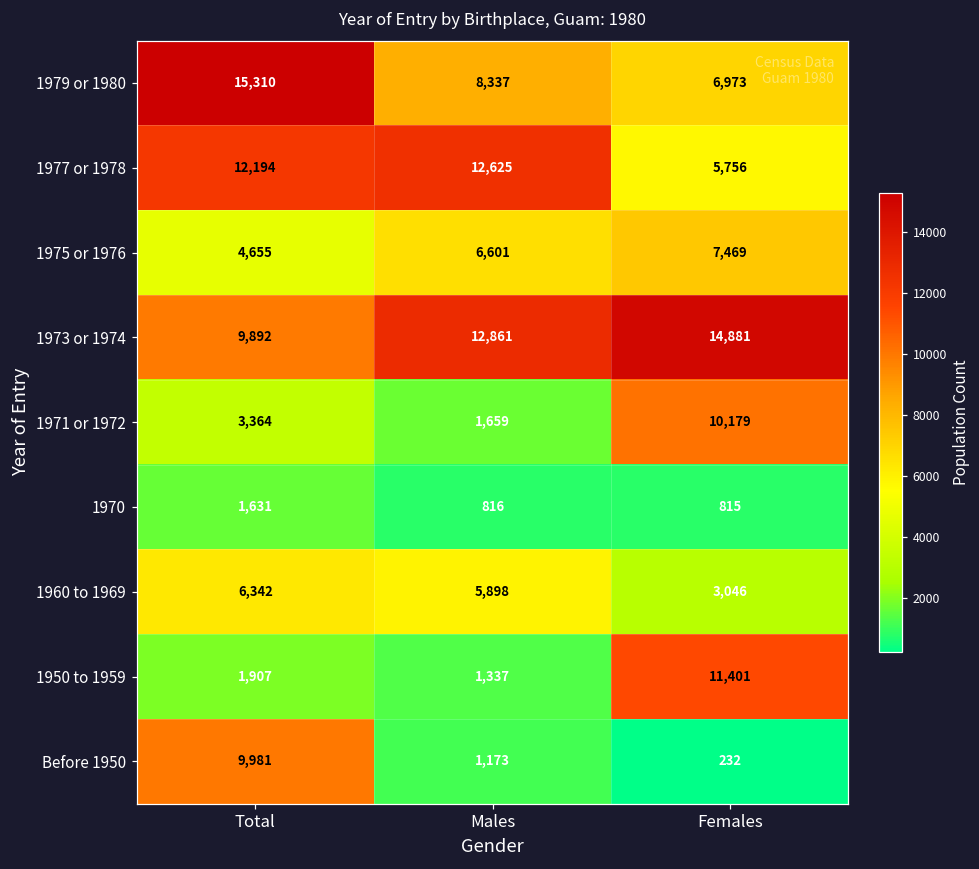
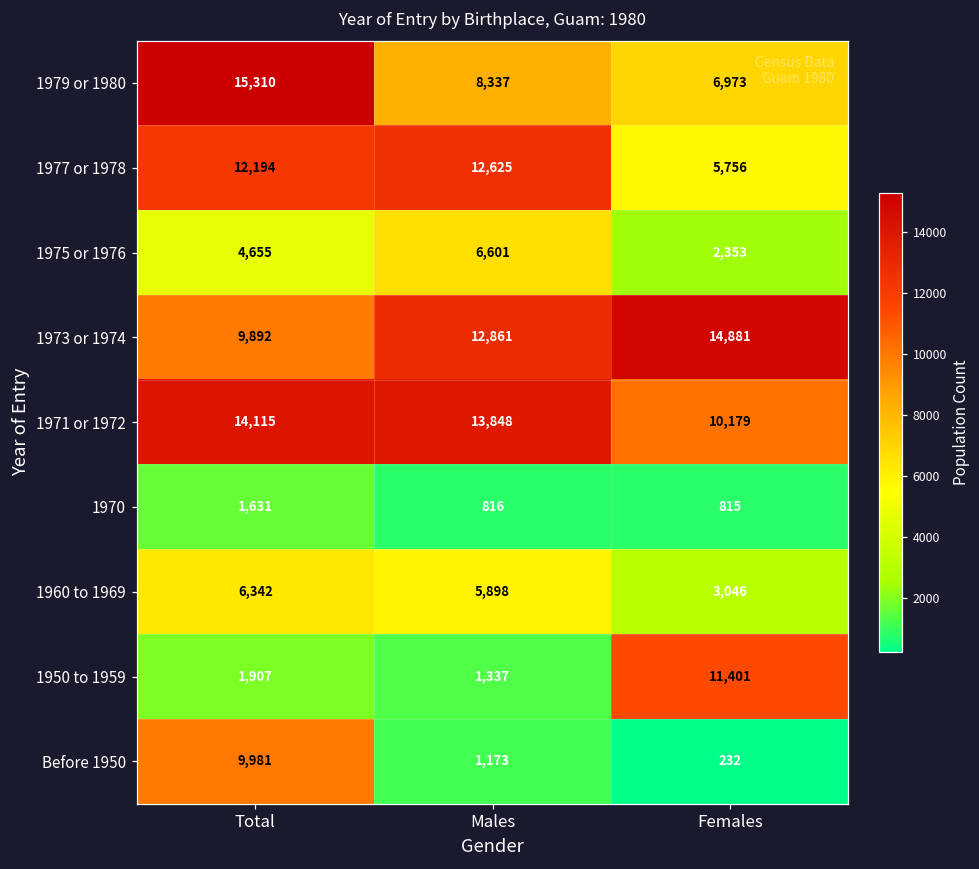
1975 or 1976, Females: 7,469 -> 2,353
1971 or 1972, Total: 3,364 -> 14,115
1971 or 1972, Males: 1,659 -> 13,848
